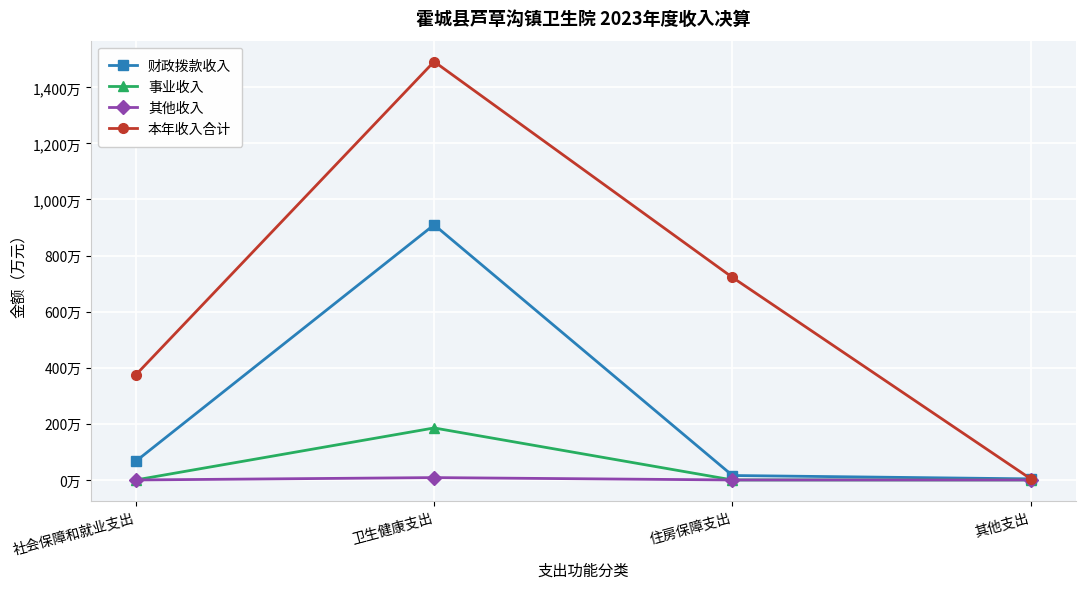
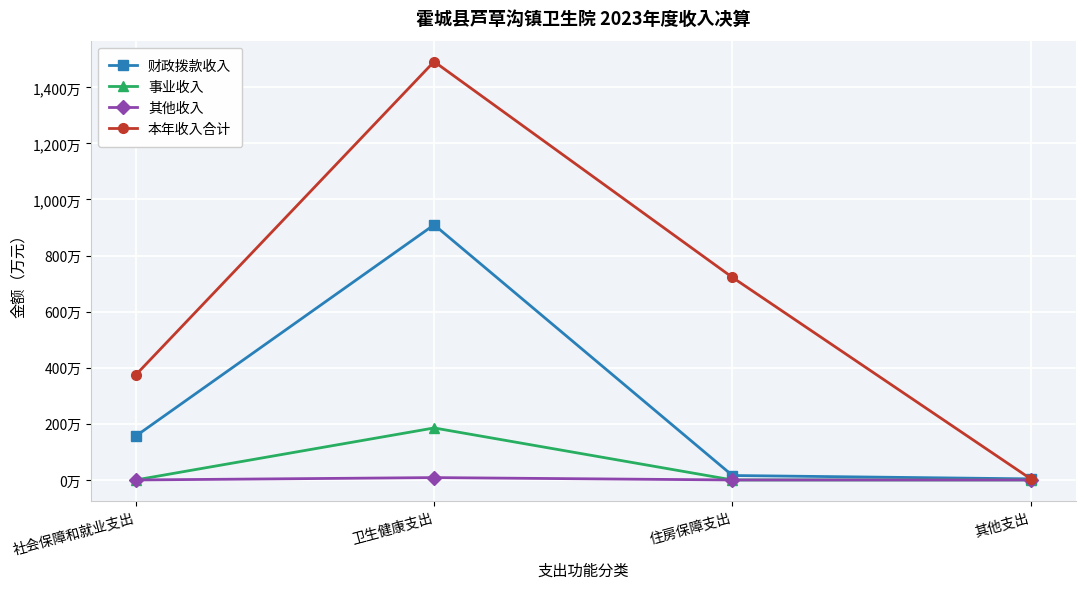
财政拨款收入, 社会保障和就业支出: 70万 -> 160万
